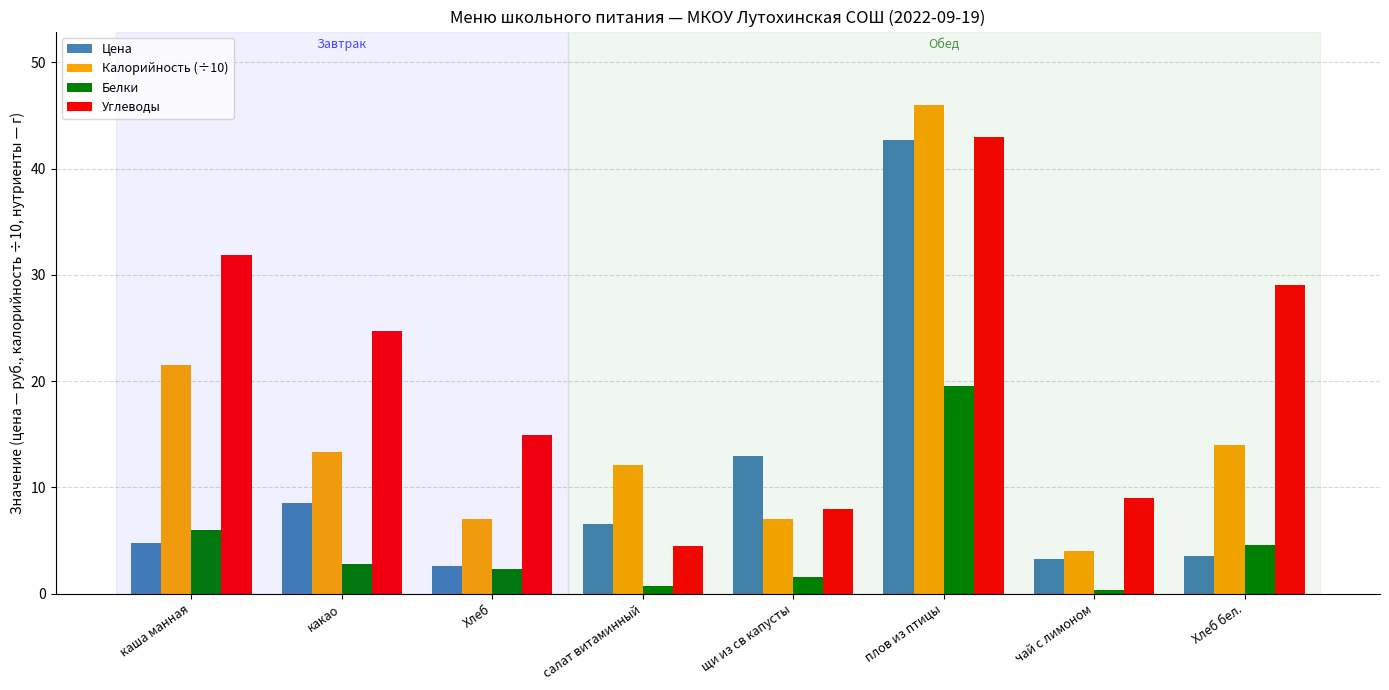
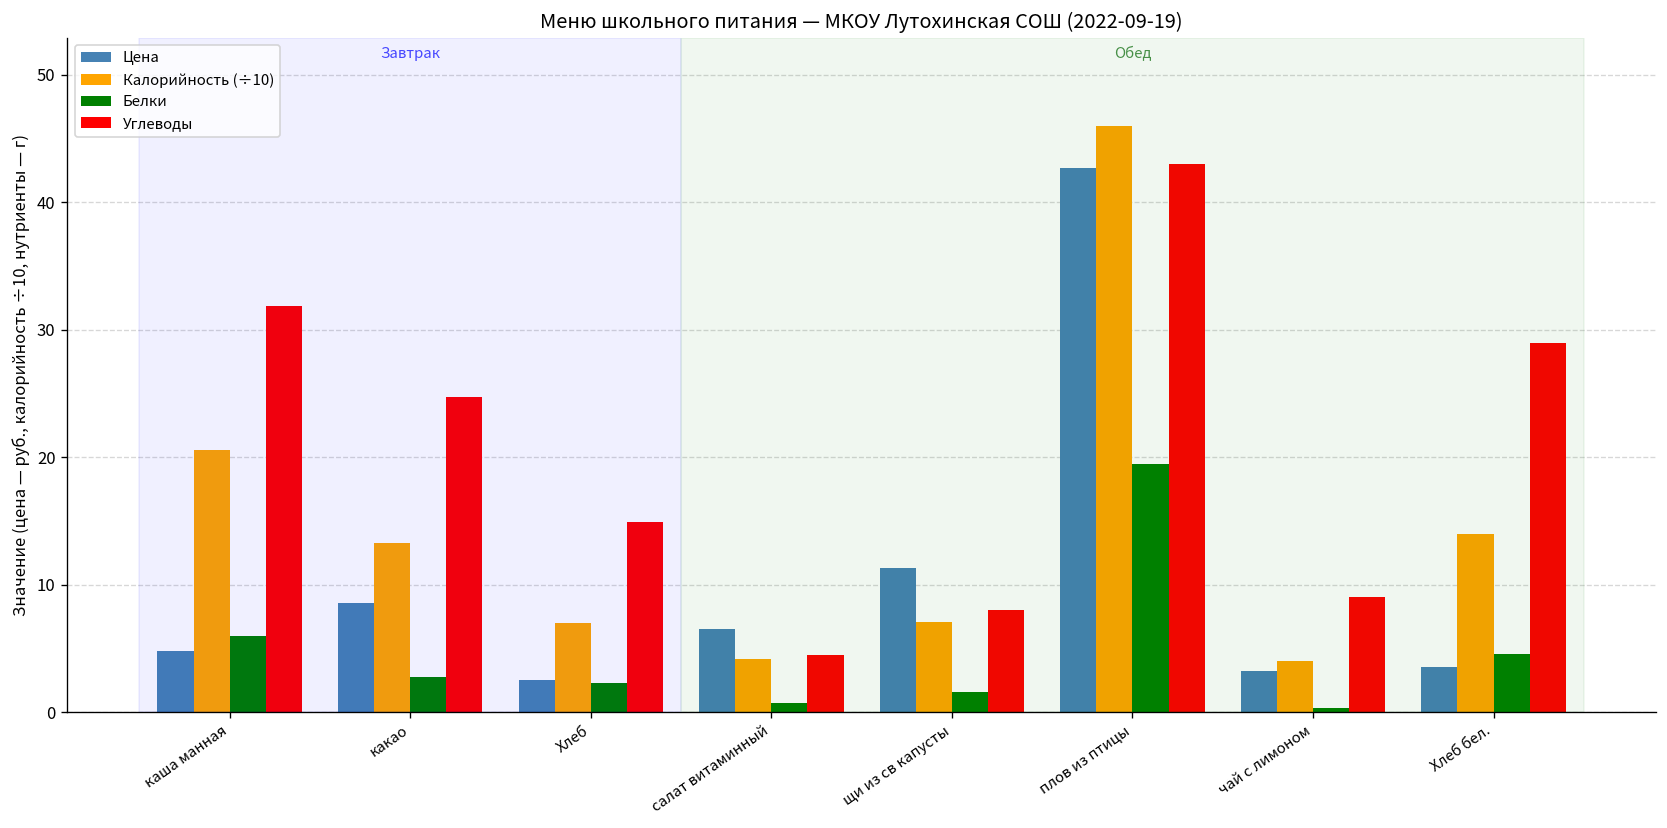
Калорийность (÷10), каша манная: 21.5 -> 20.6
Калорийность (÷10), салат витаминный: 12.1 -> 4.2
Цена, щи из св капусты: 12.9 -> 11.3
